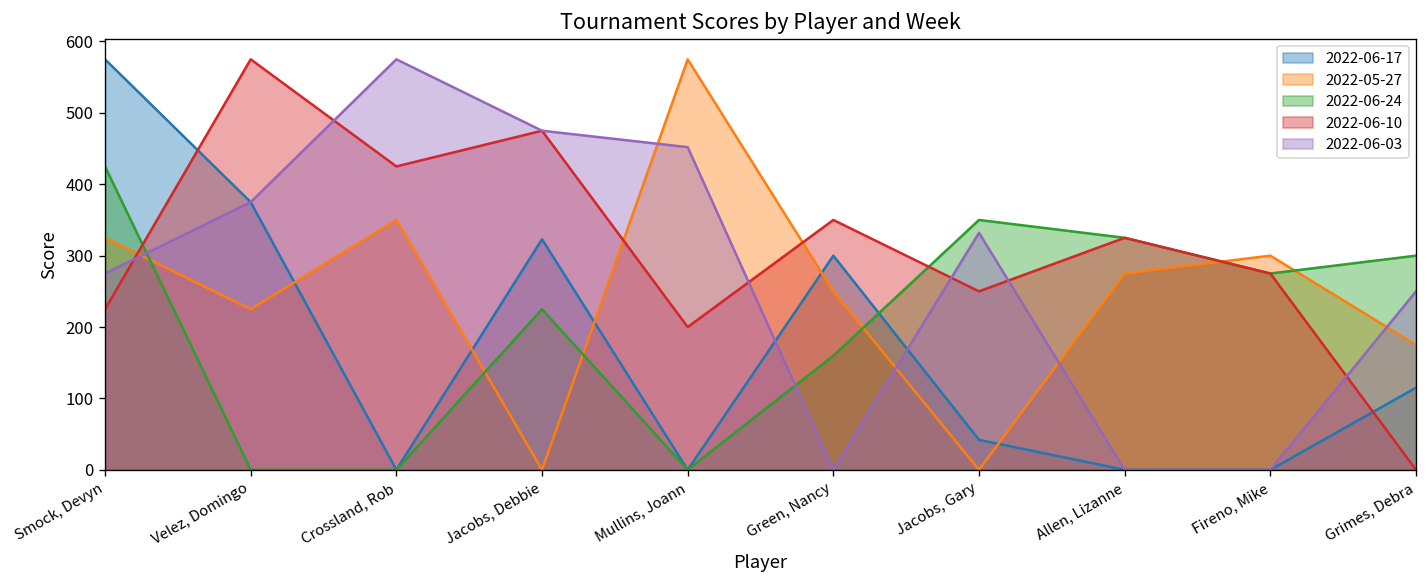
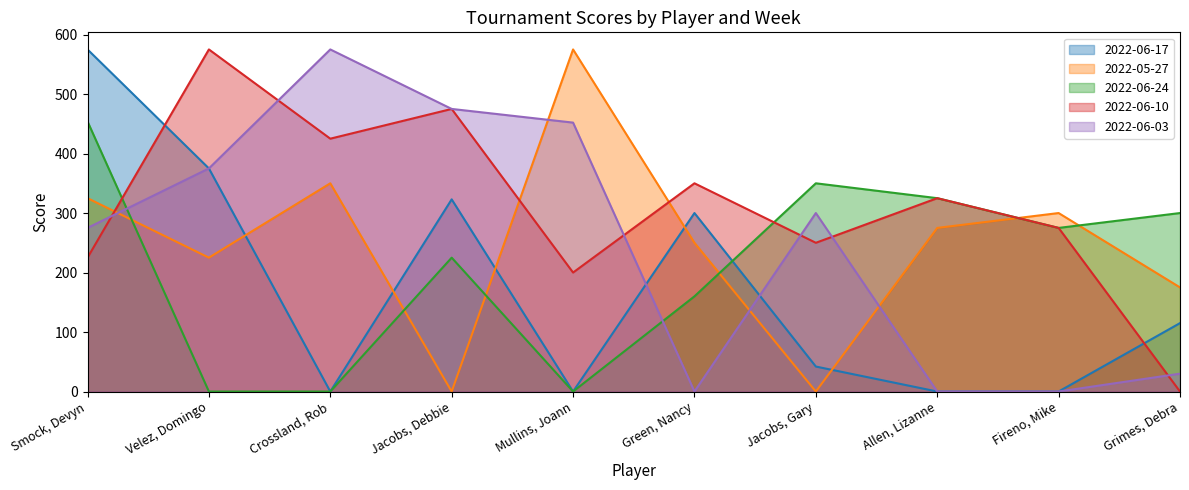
2022-06-24, Smock, Devyn: 430 -> 450
2022-06-03, Jacobs, Gary: 330 -> 300
2022-06-03, Grimes, Debra: 250 -> 30
